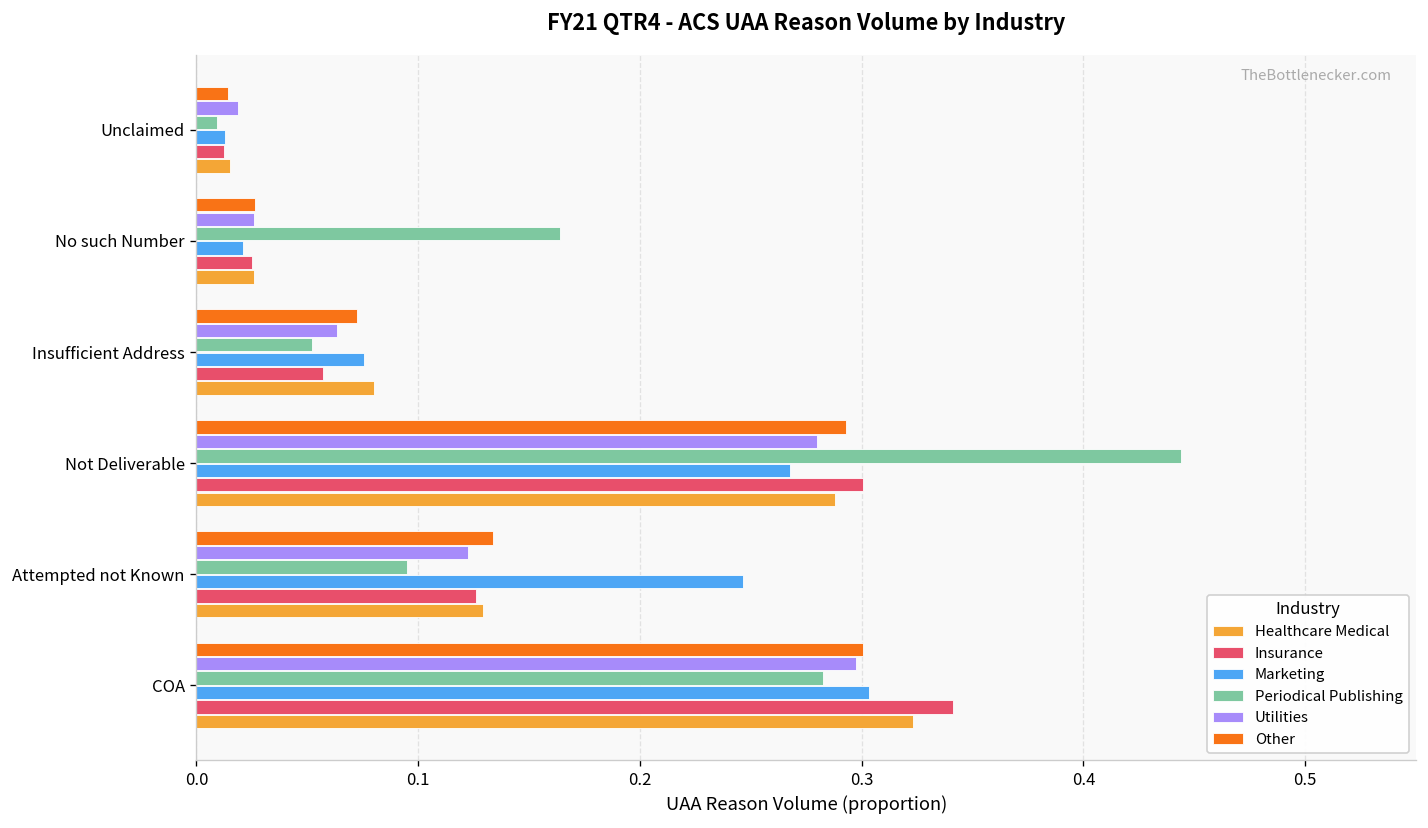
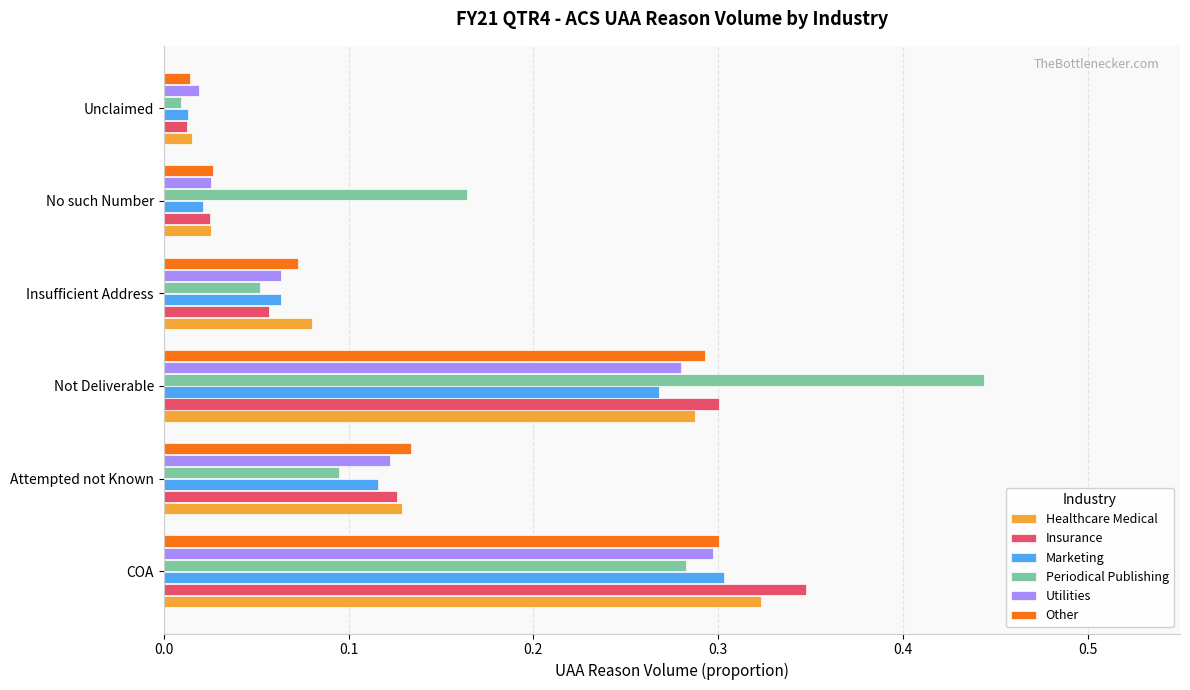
Marketing, Insufficient Address: 0.075 -> 0.064
Marketing, Attempted not Known: 0.247 -> 0.116
Insurance, COA: 0.341 -> 0.348
